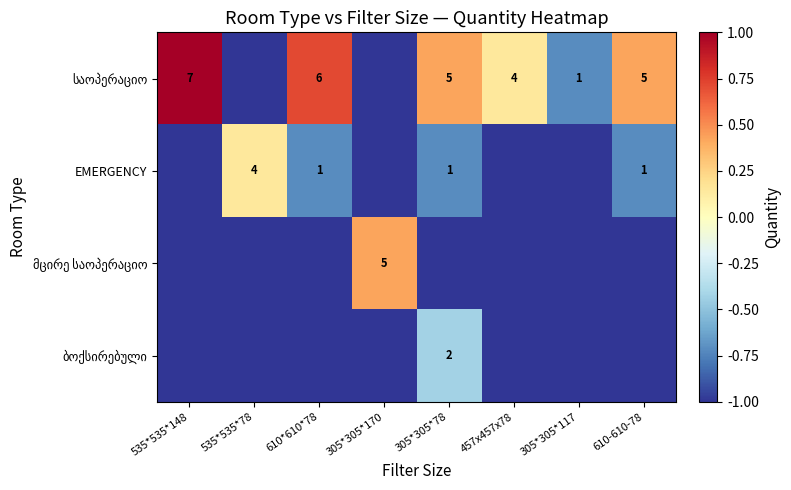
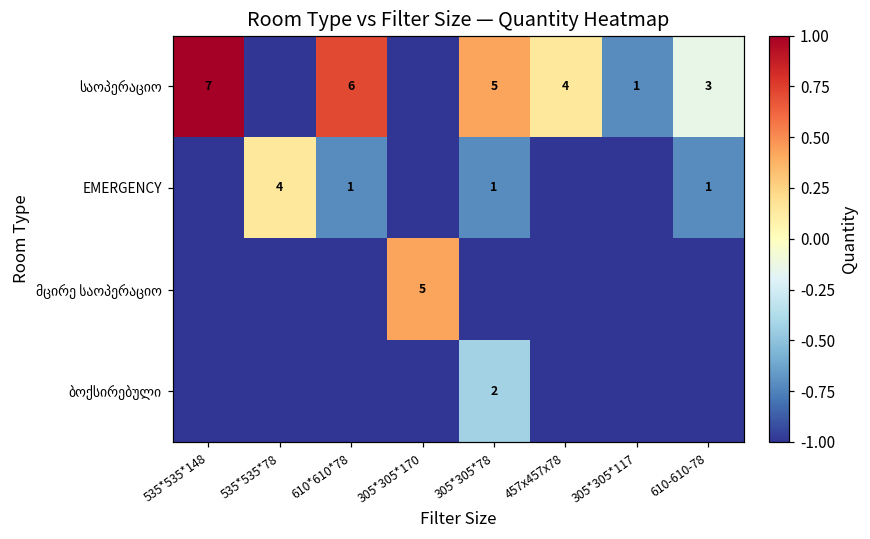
საოპერაციო, 610-610-78: 5 -> 3
